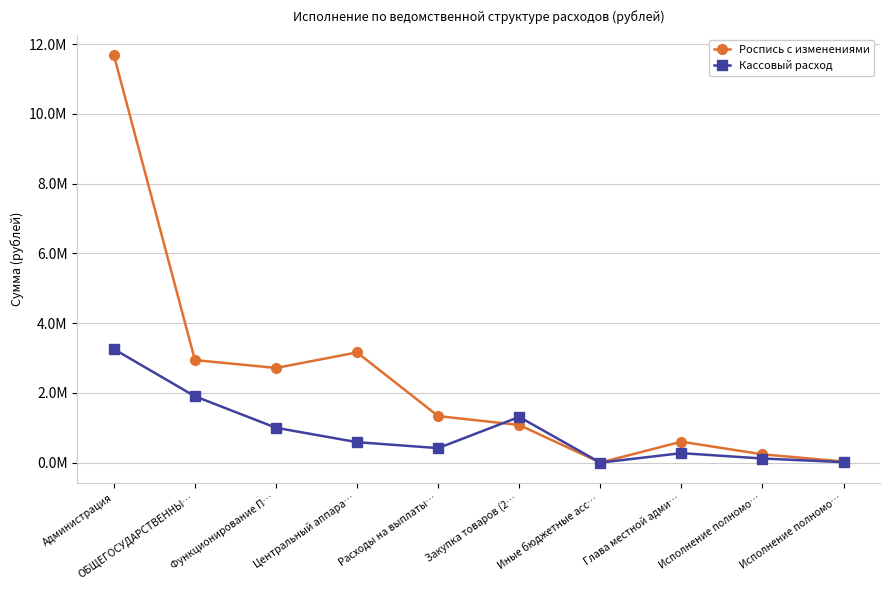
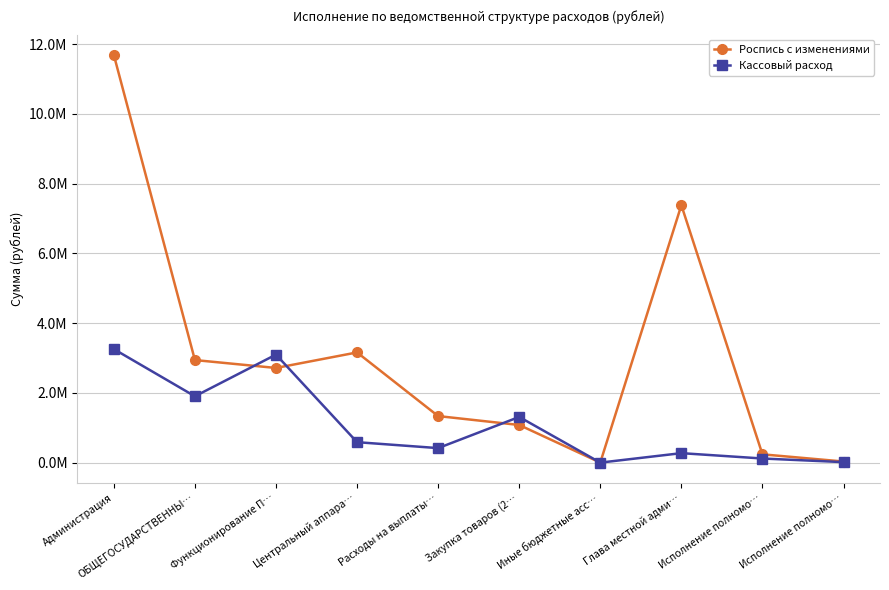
Кассовый расход, Функционирование П…: 1000000 -> 3100000
Роспись с изменениями, Глава местной адми…: 600000 -> 7400000
